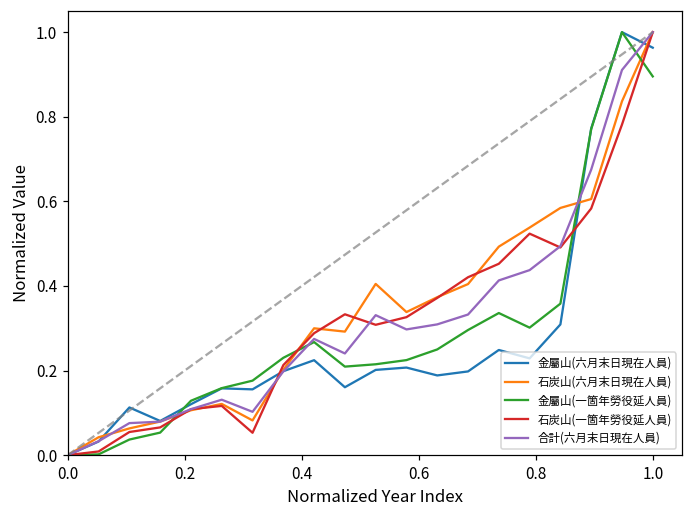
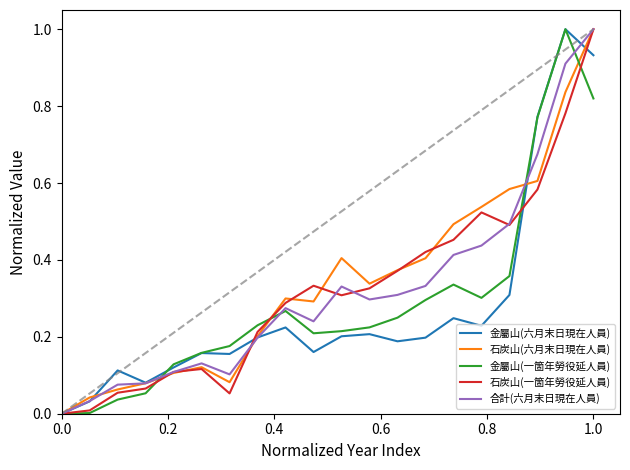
金屬山(六月末日現在人員), 1.0: 0.96 -> 0.93
金屬山(一箇年勞役延人員), 1.0: 0.90 -> 0.82
